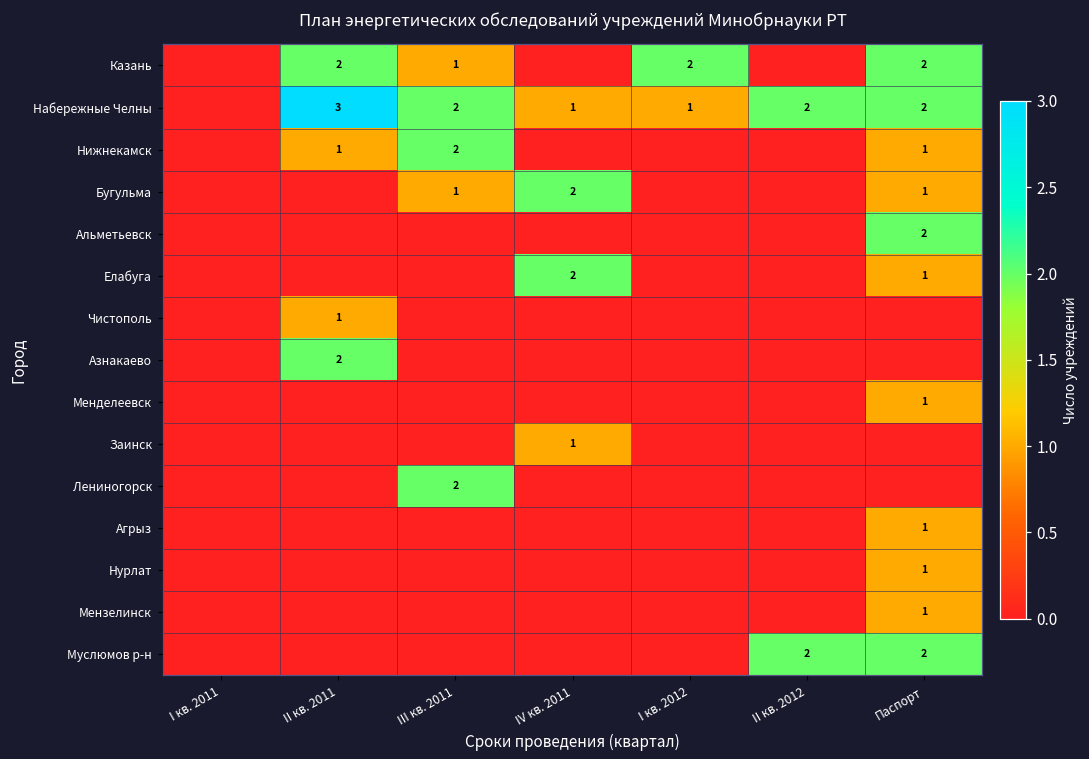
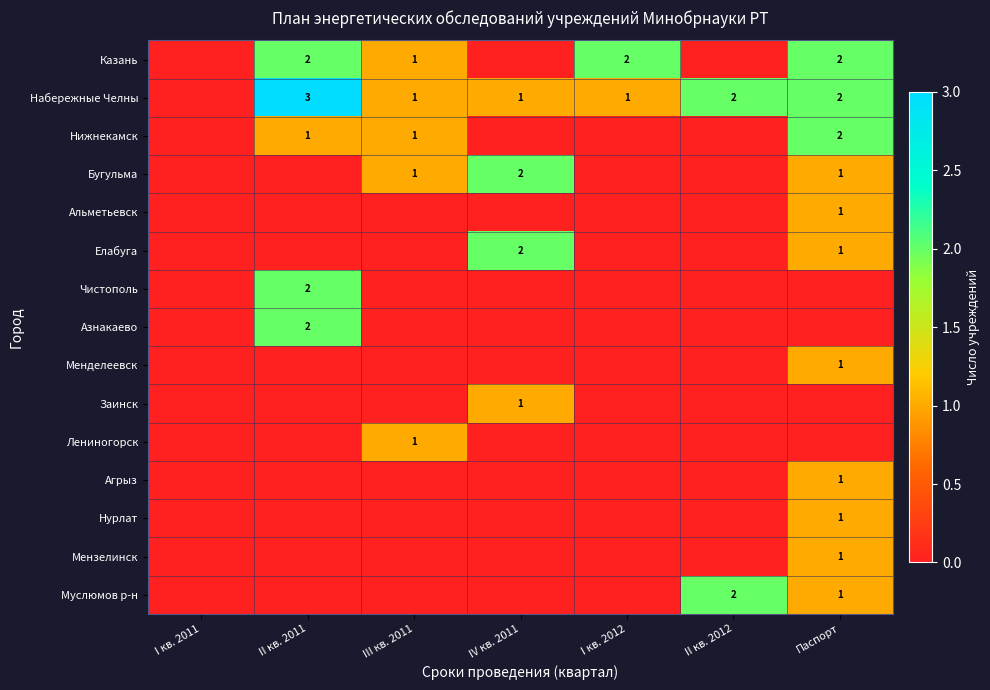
Набережные Челны, III кв. 2011: 2 -> 1
Нижнекамск, III кв. 2011: 2 -> 1
Нижнекамск, Паспорт: 1 -> 2
Альметьевск, Паспорт: 2 -> 1
Чистополь, II кв. 2011: 1 -> 2
Лениногорск, III кв. 2011: 2 -> 1
Муслюмов р-н, Паспорт: 2 -> 1
